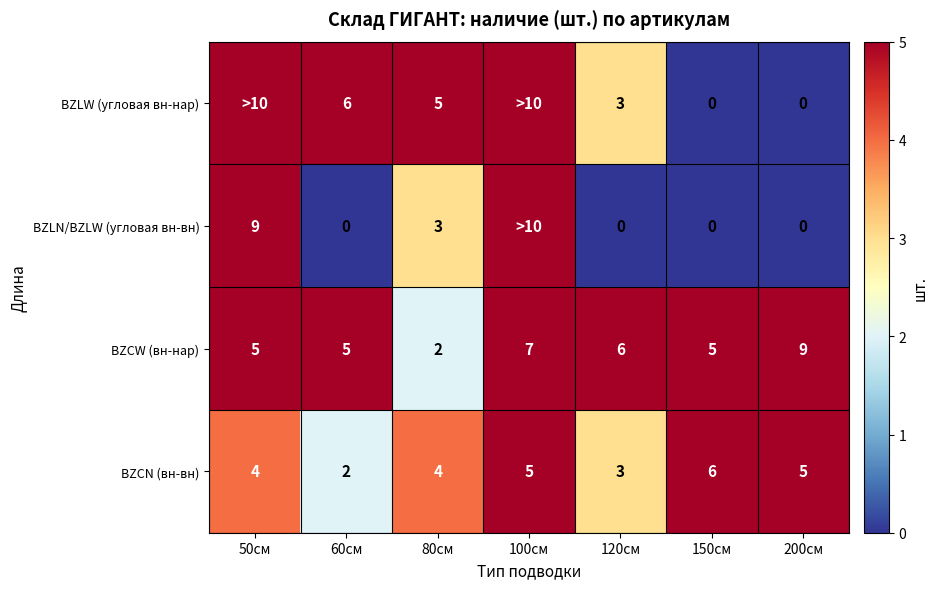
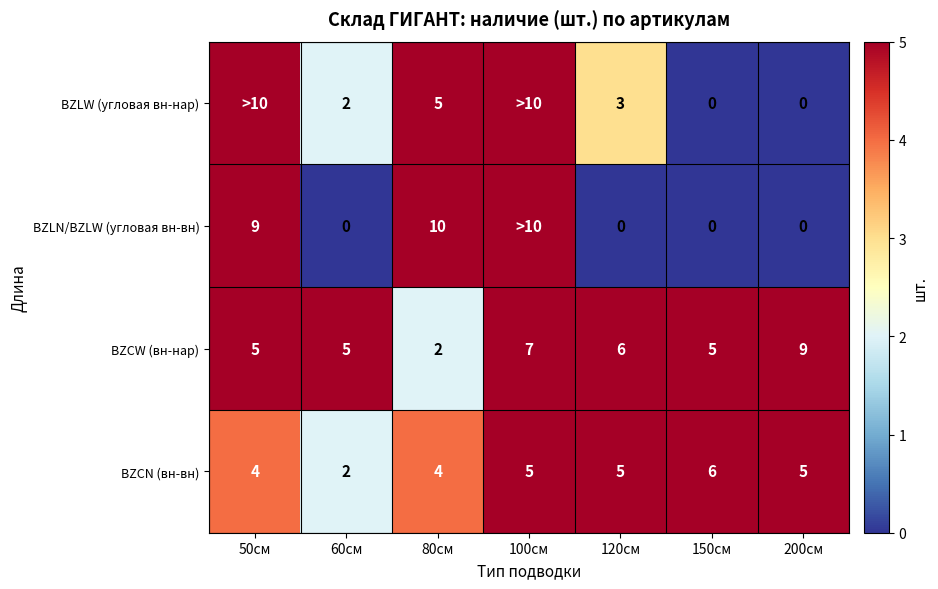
BZLW (угловая вн-нар), 60см: 6 -> 2
BZLN/BZLW (угловая вн-вн), 80см: 3 -> 10
BZCN (вн-вн), 120см: 3 -> 5
